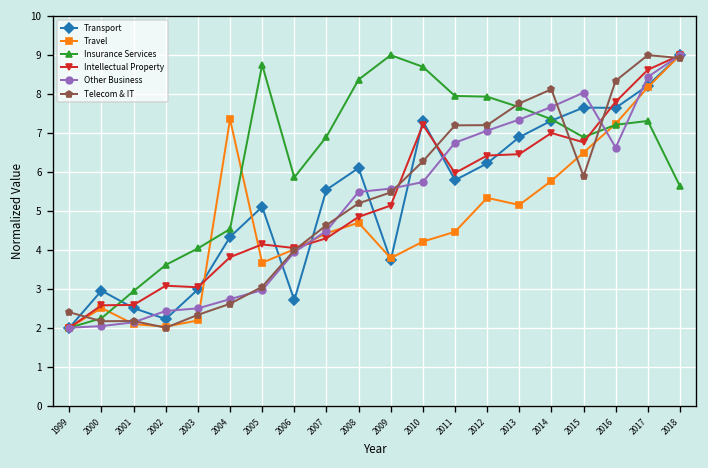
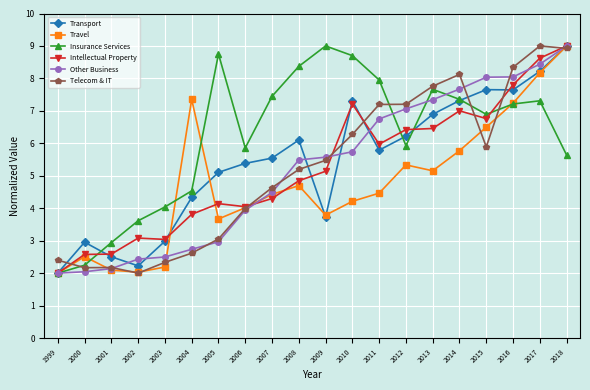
Transport, 2006: 2.7 -> 5.4
Insurance Services, 2007: 6.9 -> 7.4
Insurance Services, 2012: 7.9 -> 5.9
Other Business, 2016: 6.6 -> 8.0
